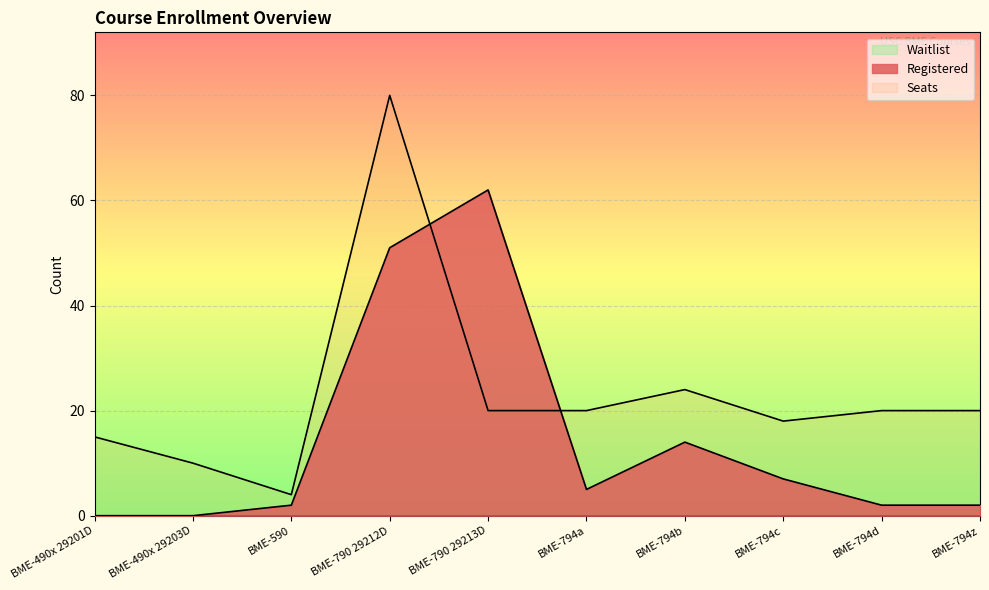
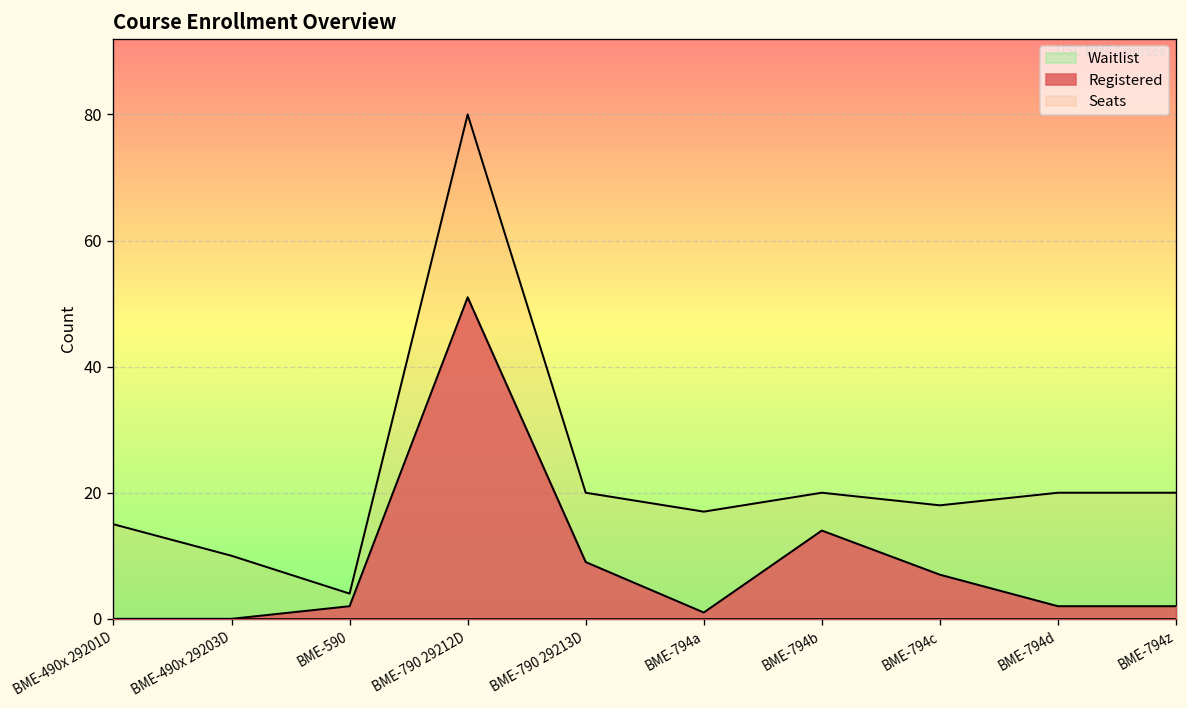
Registered, BME-790 29213D: 62 -> 9
Registered, BME-794a: 5 -> 1
Seats, BME-794a: 20 -> 17
Seats, BME-794b: 24 -> 20
